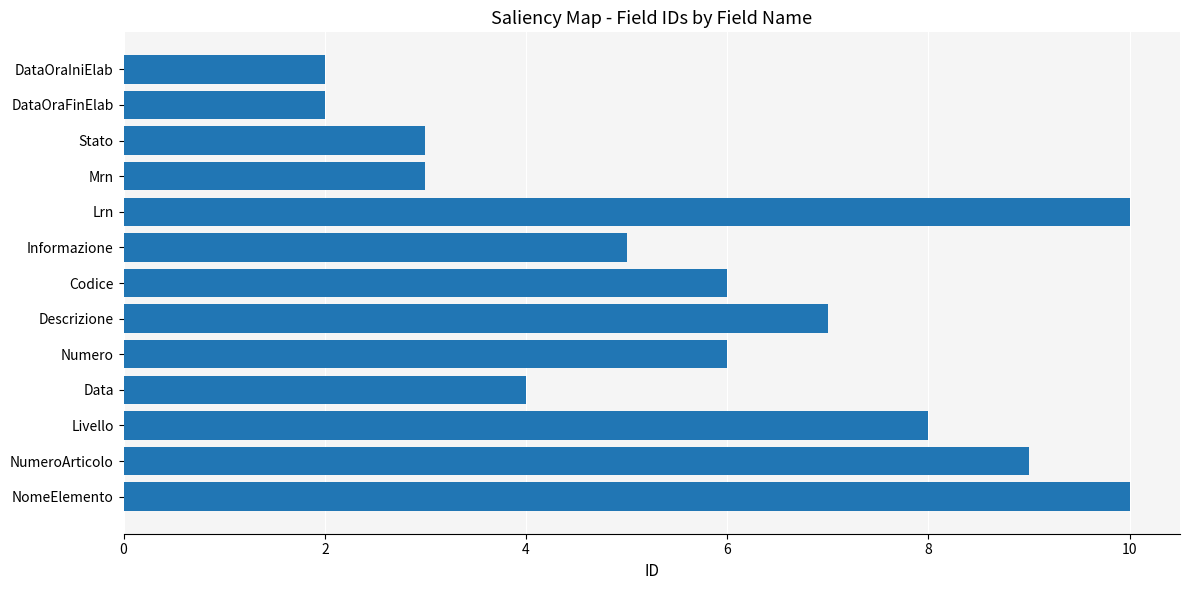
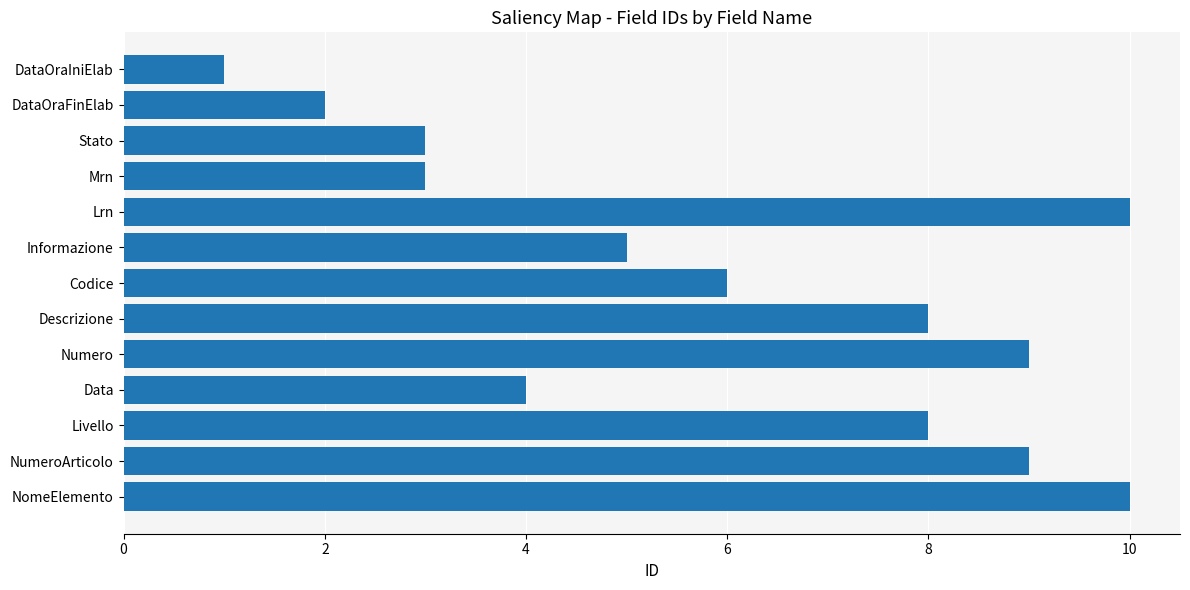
DataOraIniElab: 2 -> 1
Descrizione: 7 -> 8
Numero: 6 -> 9
